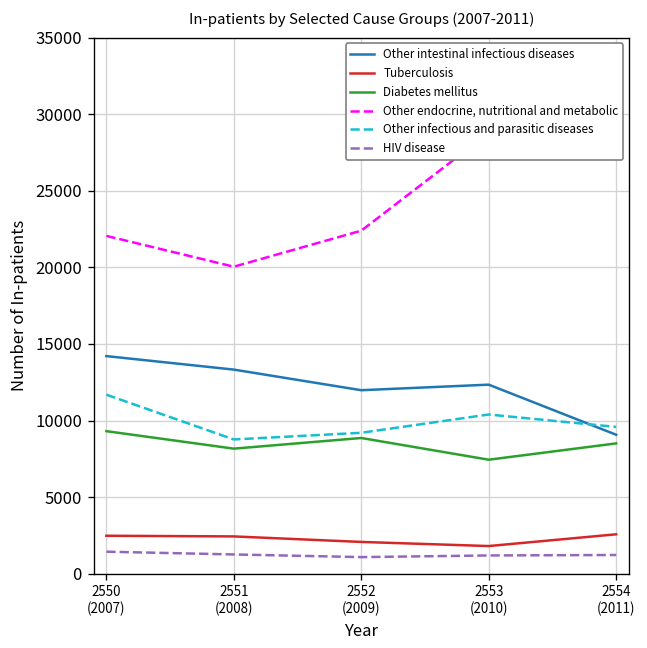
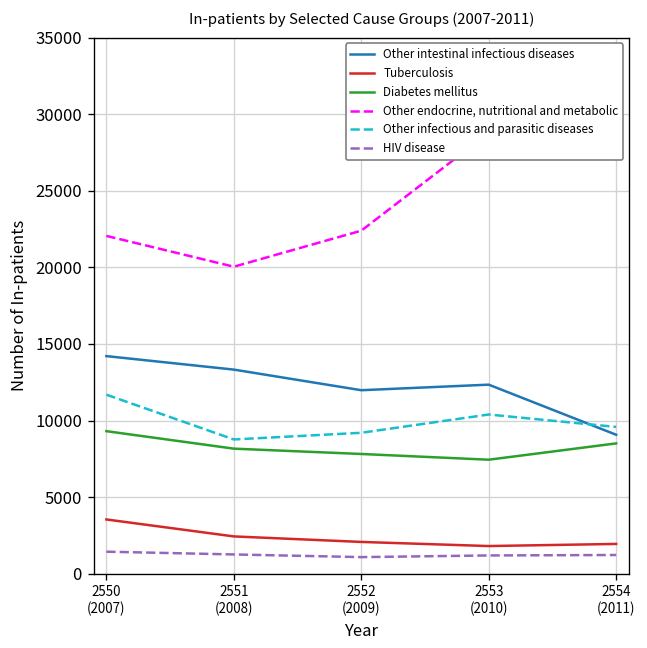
Tuberculosis, 2550 (2007): 2500 -> 3500
Diabetes mellitus, 2552 (2009): 8900 -> 7800
Tuberculosis, 2554 (2011): 2600 -> 1900
